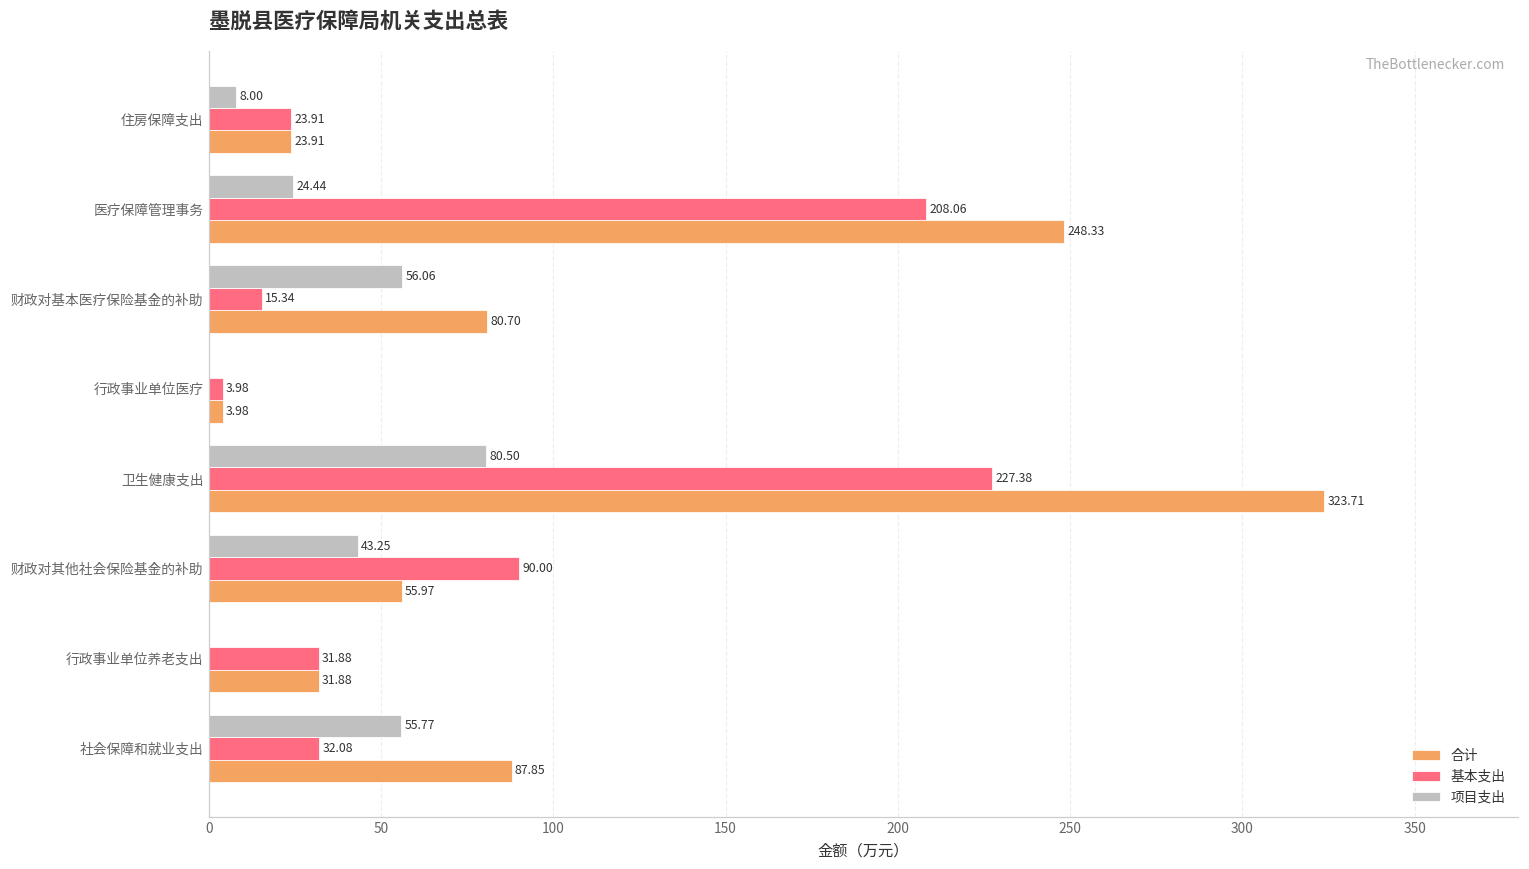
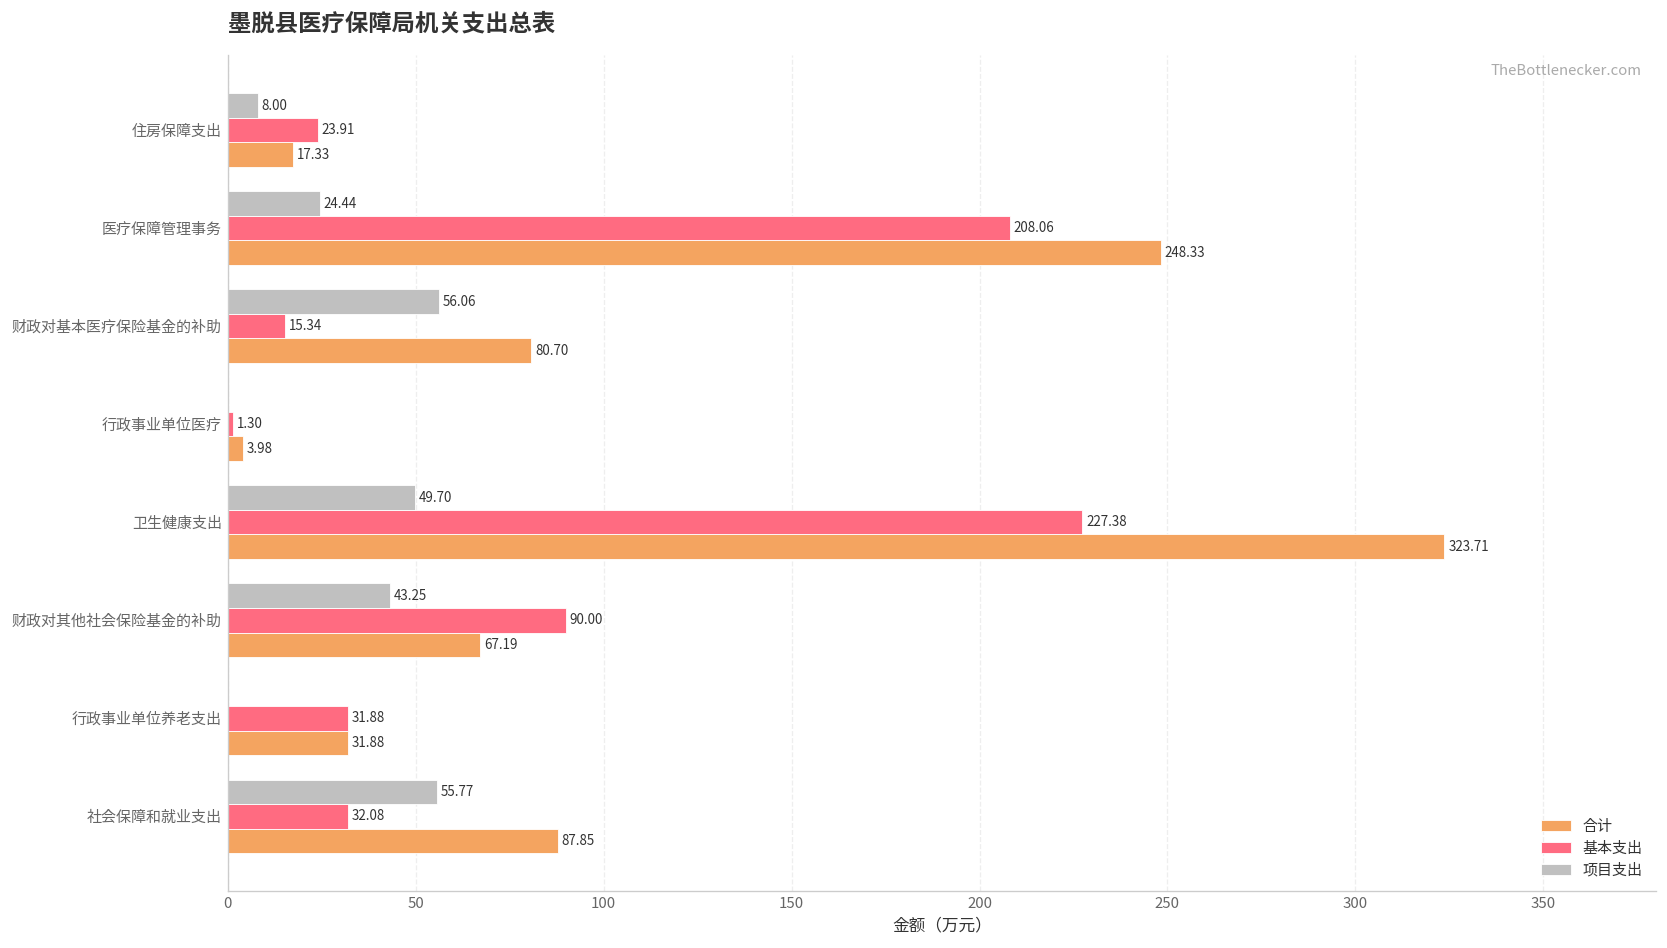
合计, 住房保障支出: 23.91 -> 17.33
基本支出, 行政事业单位医疗: 3.98 -> 1.30
项目支出, 卫生健康支出: 80.50 -> 49.70
合计, 财政对其他社会保险基金的补助: 55.97 -> 67.19
